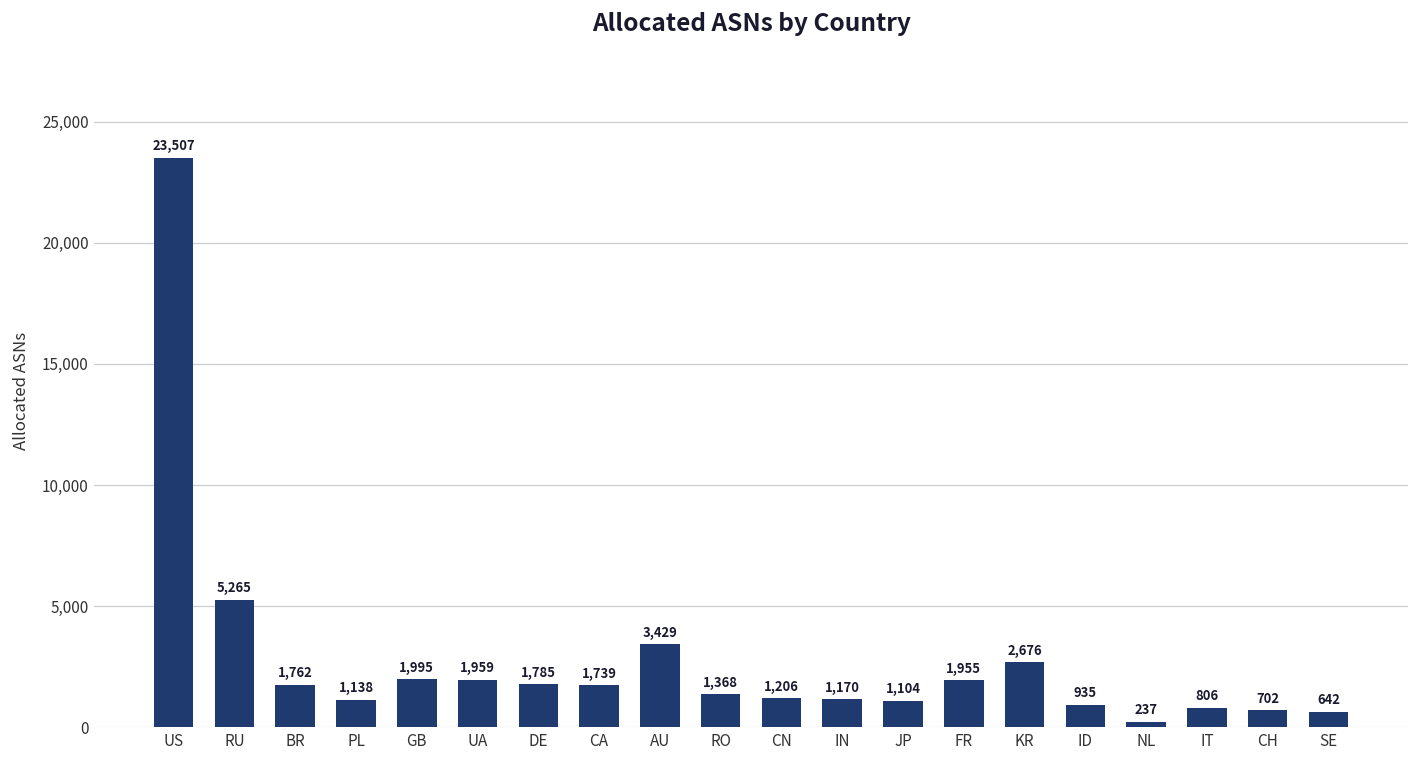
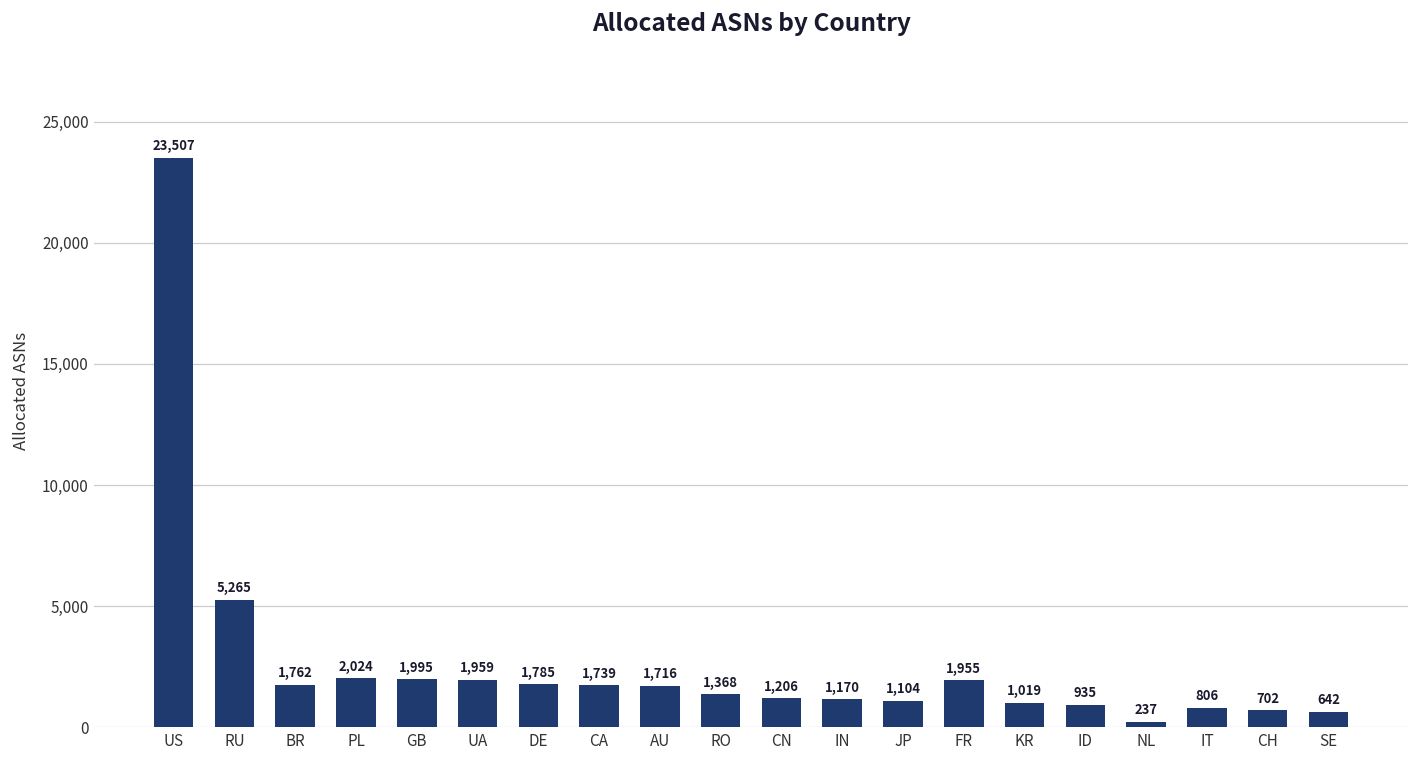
PL: 1,138 -> 2,024
AU: 3,429 -> 1,716
KR: 2,676 -> 1,019
